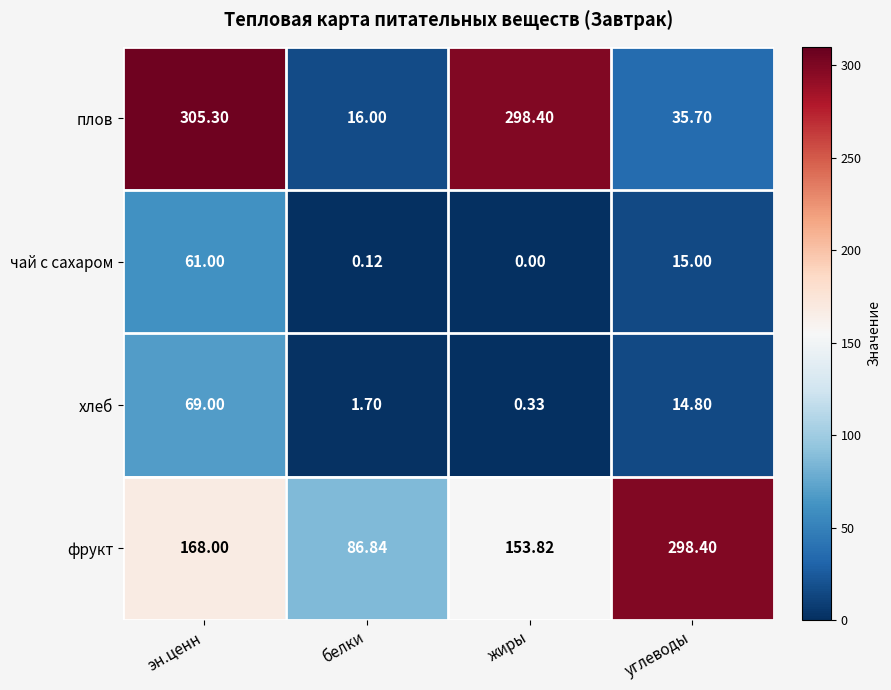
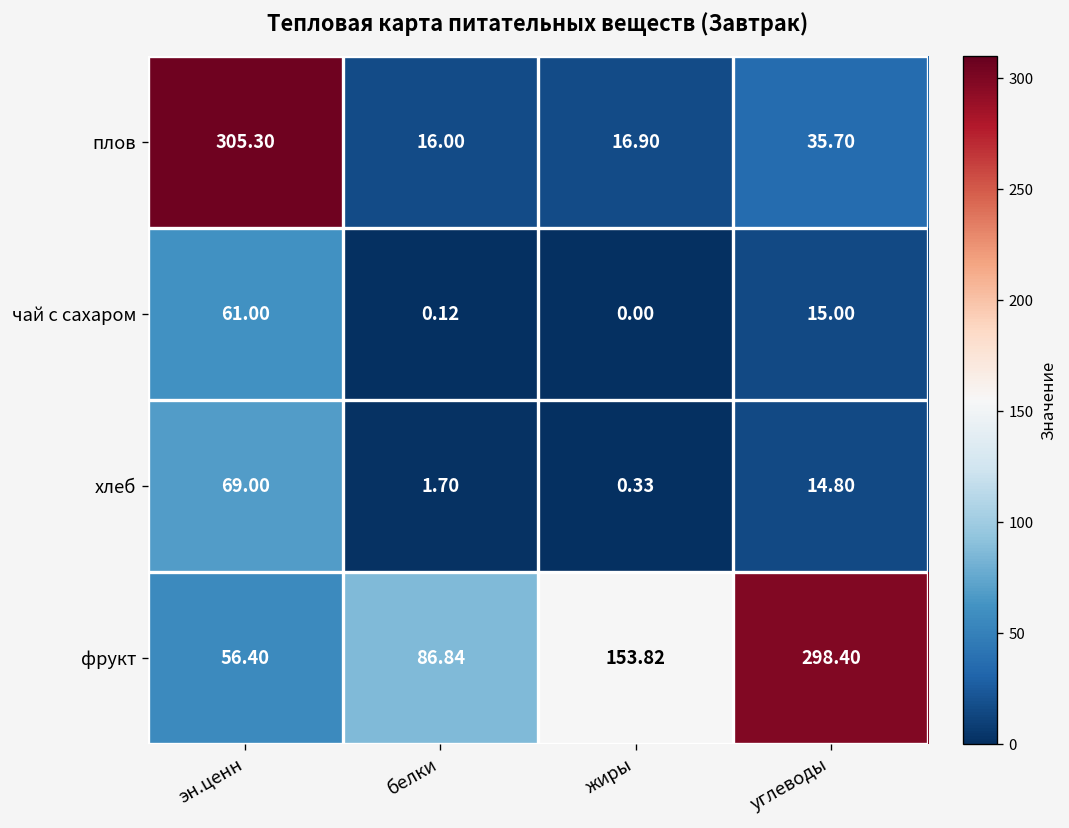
плов, жиры: 298.40 -> 16.90
фрукт, эн.ценн: 168.00 -> 56.40
